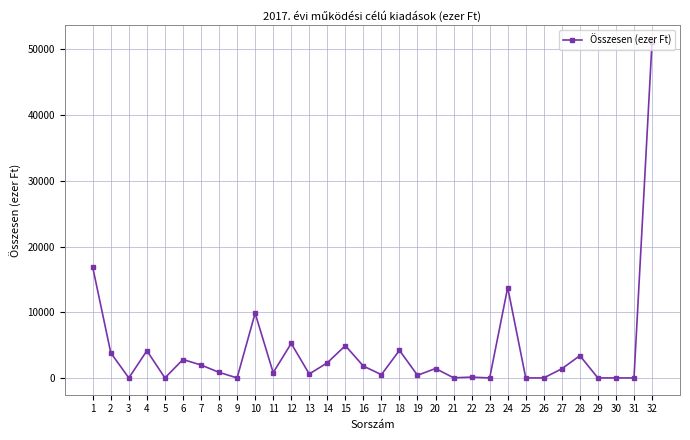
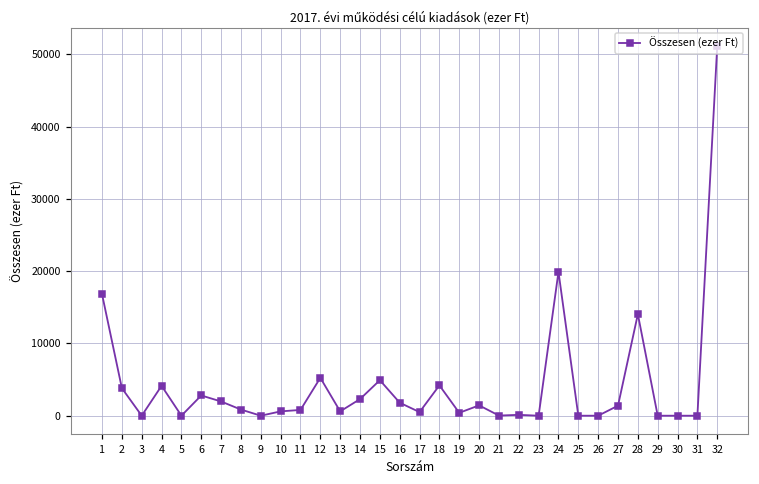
10: 10000 -> 1000
24: 14000 -> 20000
28: 3000 -> 14000
